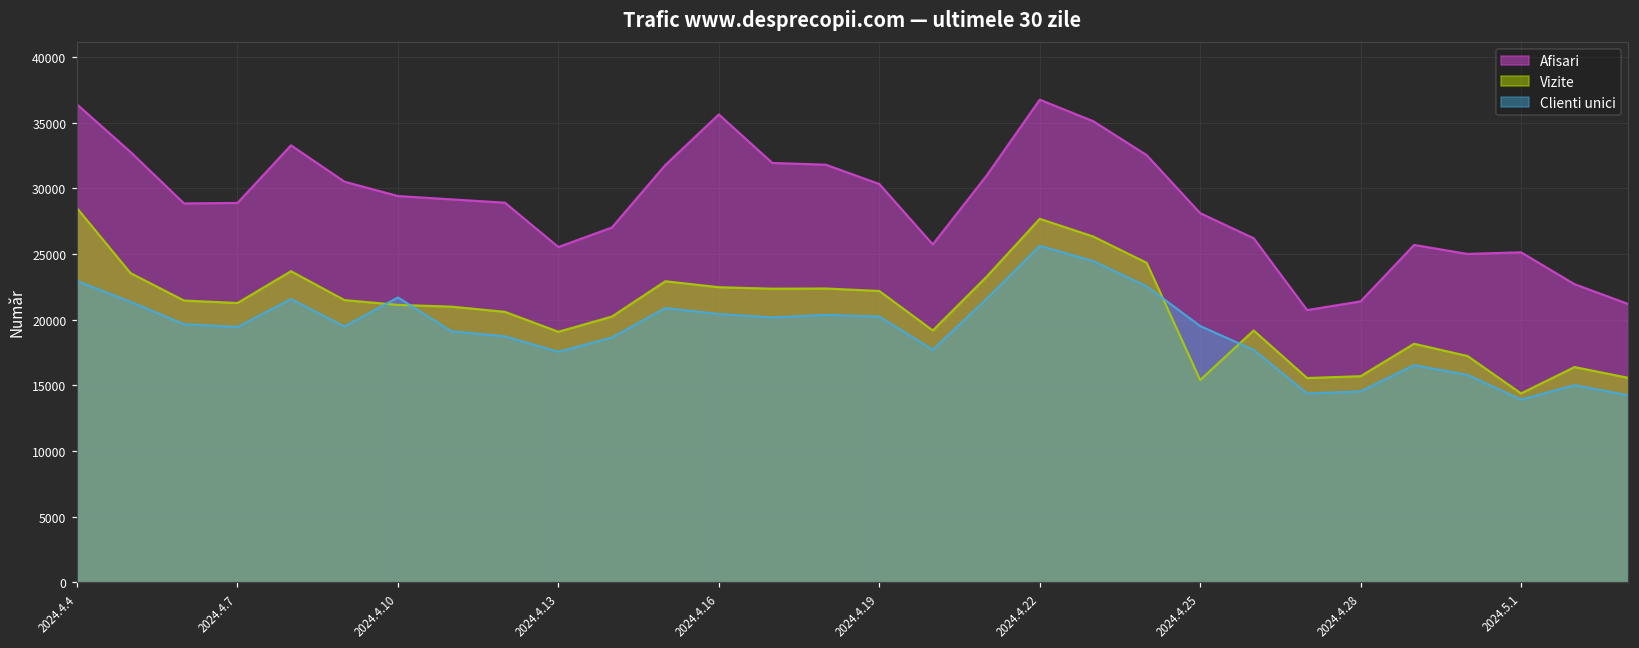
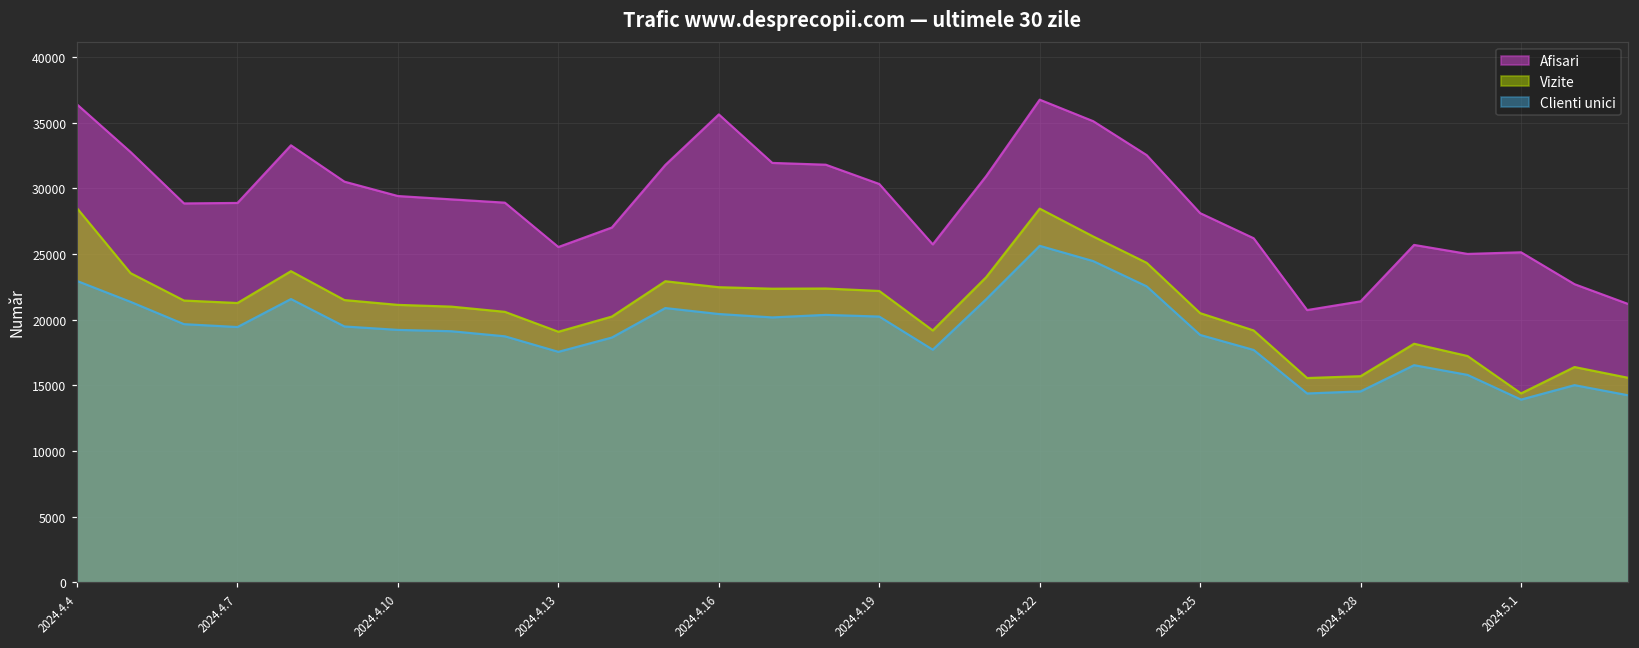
Clienti unici, 2024.4.10: 21700 -> 19200
Vizite, 2024.4.22: 27700 -> 28500
Vizite, 2024.4.25: 15400 -> 20500
Clienti unici, 2024.4.25: 19500 -> 18800
